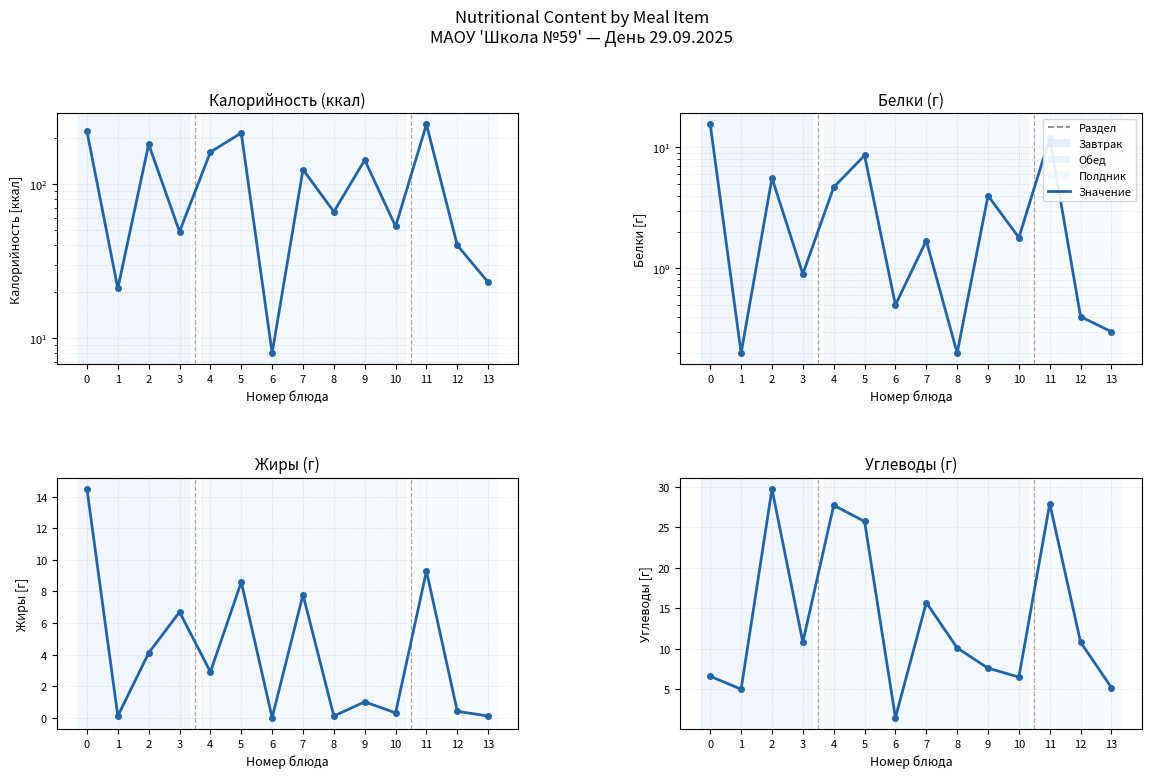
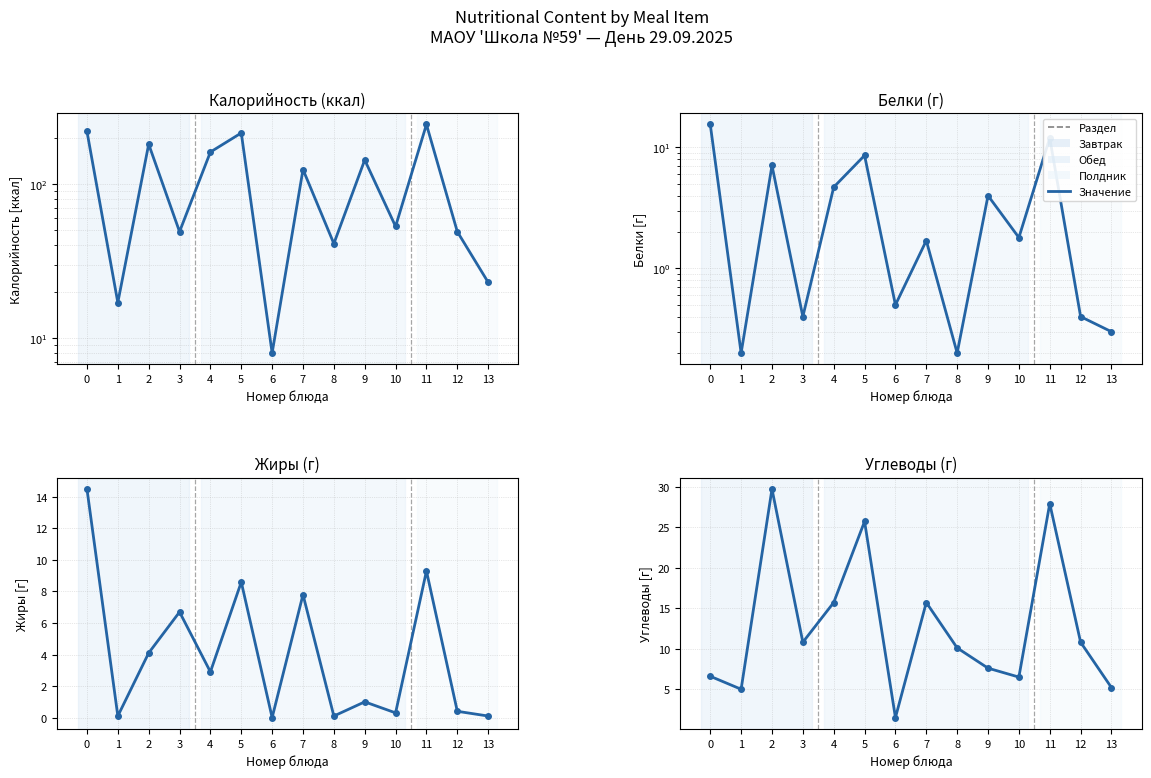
Калорийность (ккал), 1: 21 -> 17
Калорийность (ккал), 8: 66 -> 41
Калорийность (ккал), 12: 40 -> 49
Белки (г), 2: 6 -> 7
Белки (г), 3: 0.9 -> 0.4
Углеводы (г), 4: 28 -> 16
